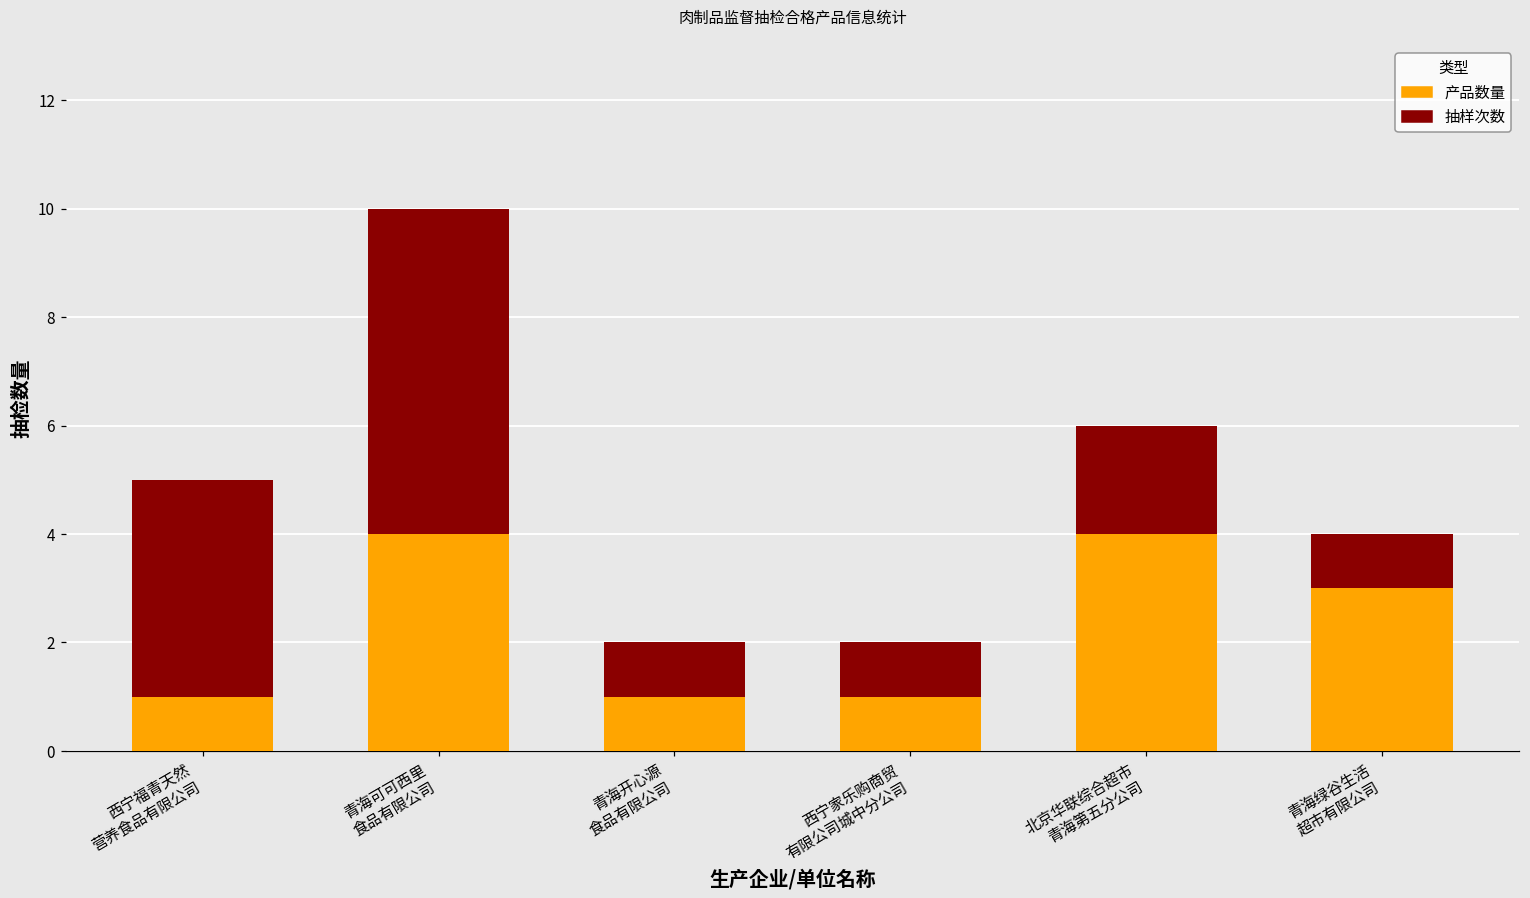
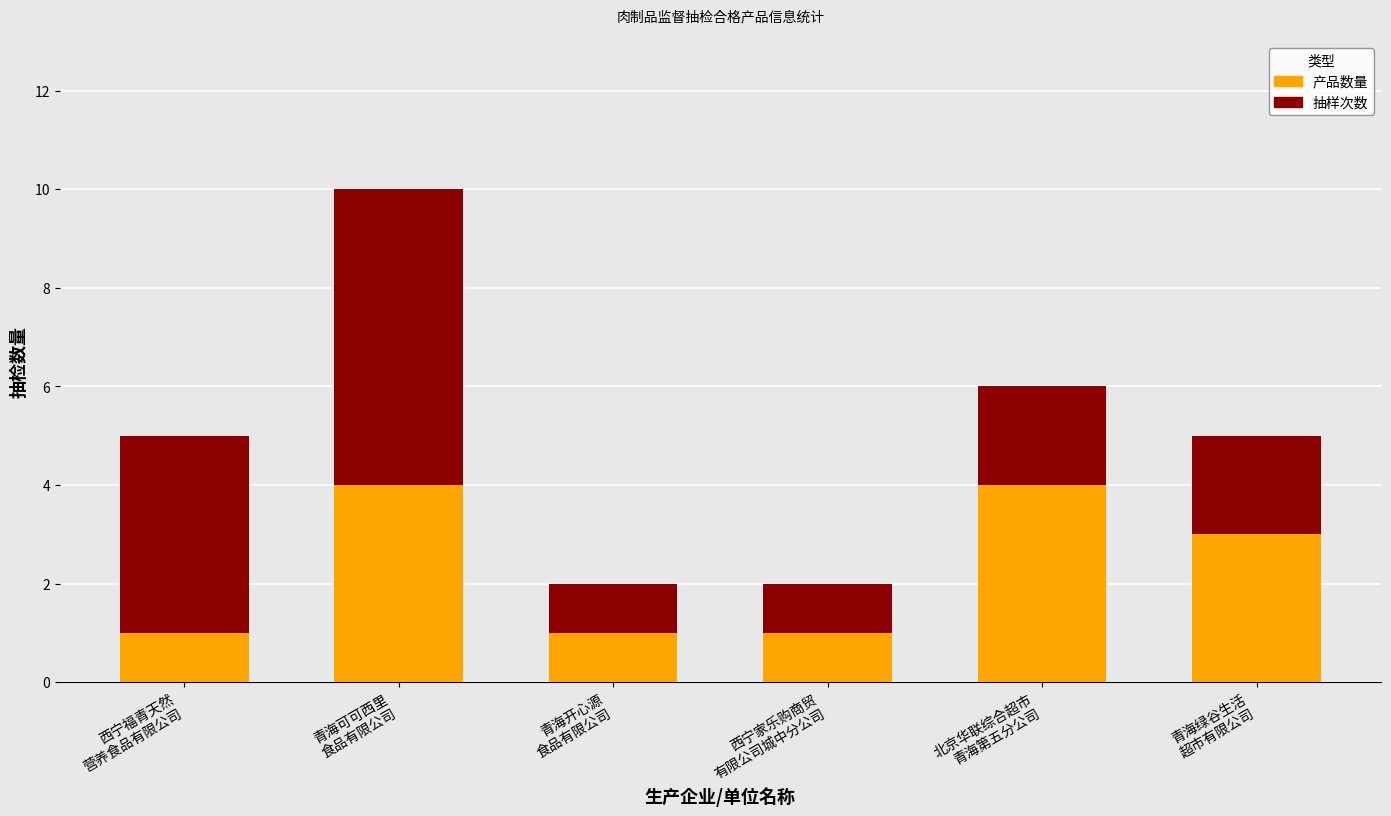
抽样次数, 青海绿谷生活 超市有限公司: 1 -> 2
